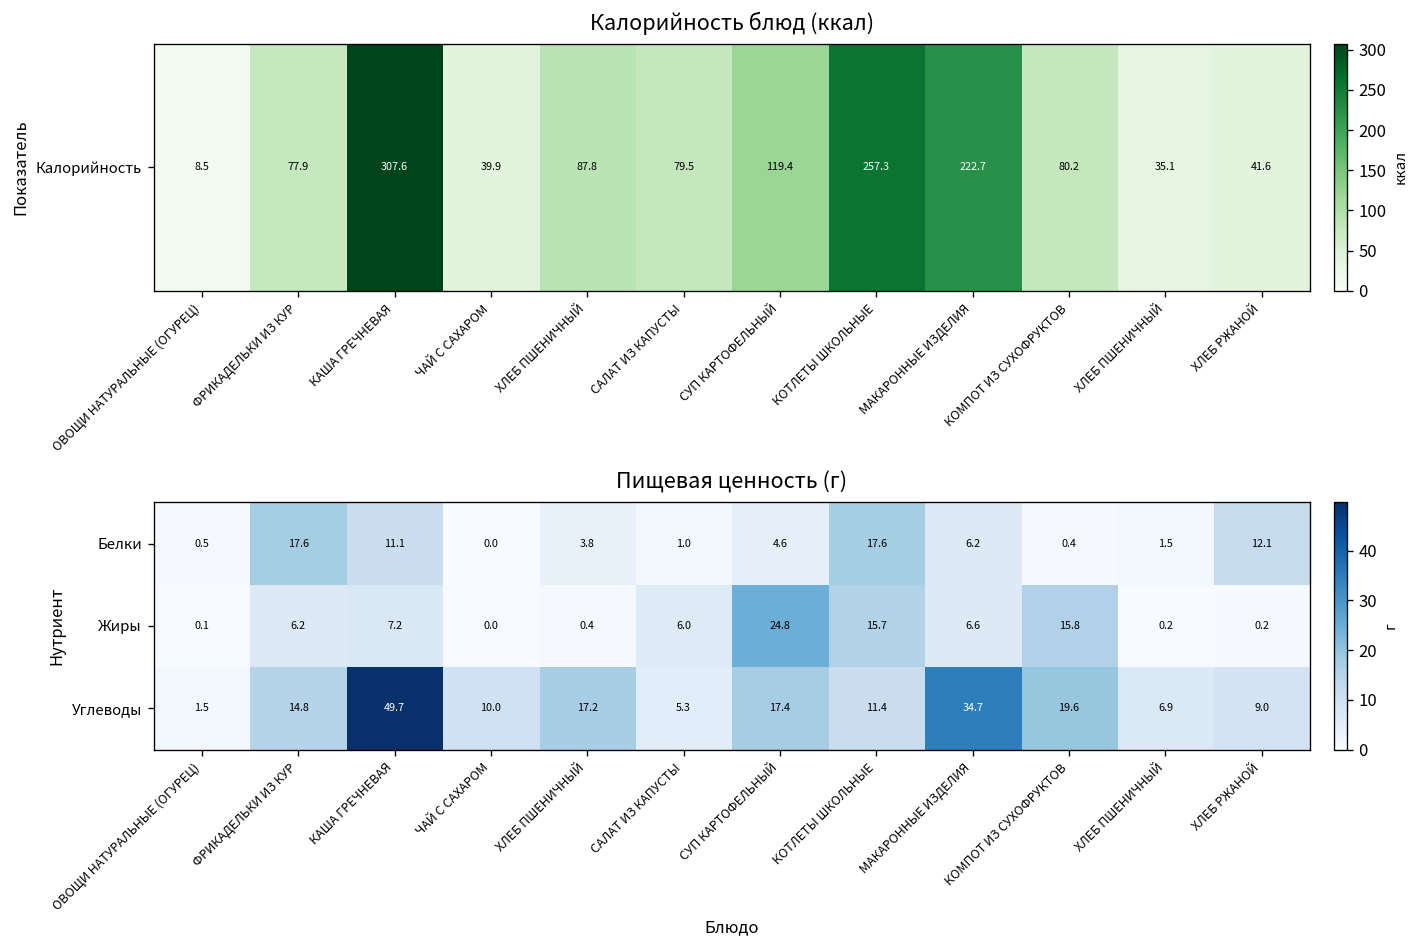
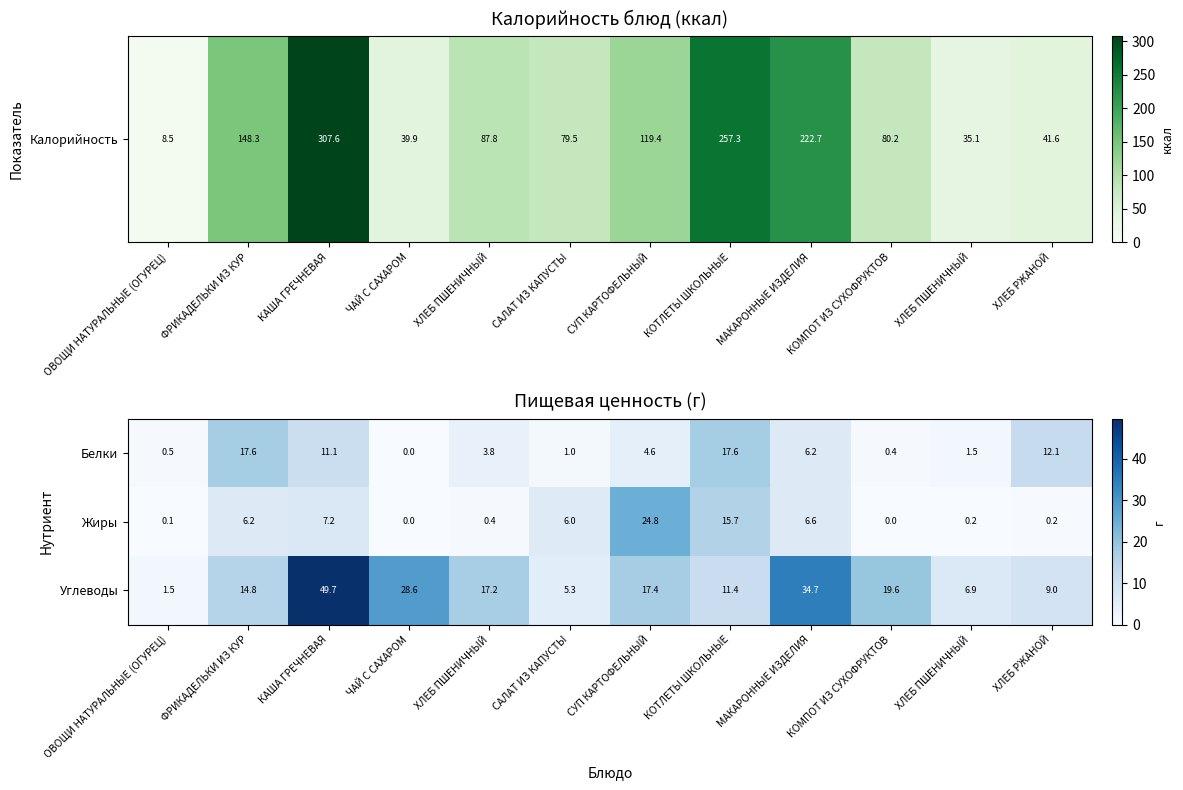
Калорийность блюд (ккал), Калорийность, ФРИКАДЕЛЬКИ ИЗ КУР: 77.9 -> 148.3
Пищевая ценность (г), Жиры, КОМПОТ ИЗ СУХОФРУКТОВ: 15.8 -> 0.0
Пищевая ценность (г), Углеводы, ЧАЙ С САХАРОМ: 10.0 -> 28.6
